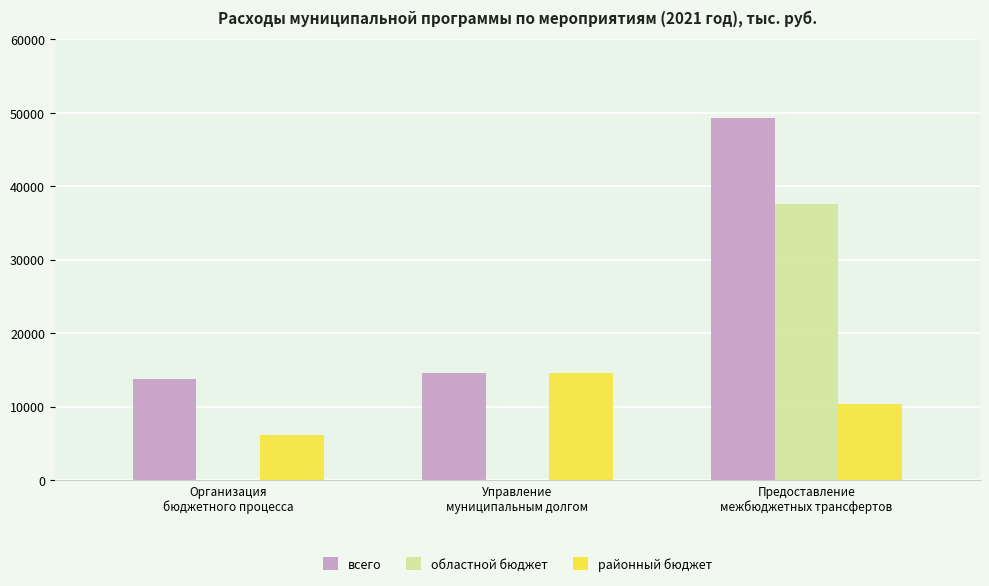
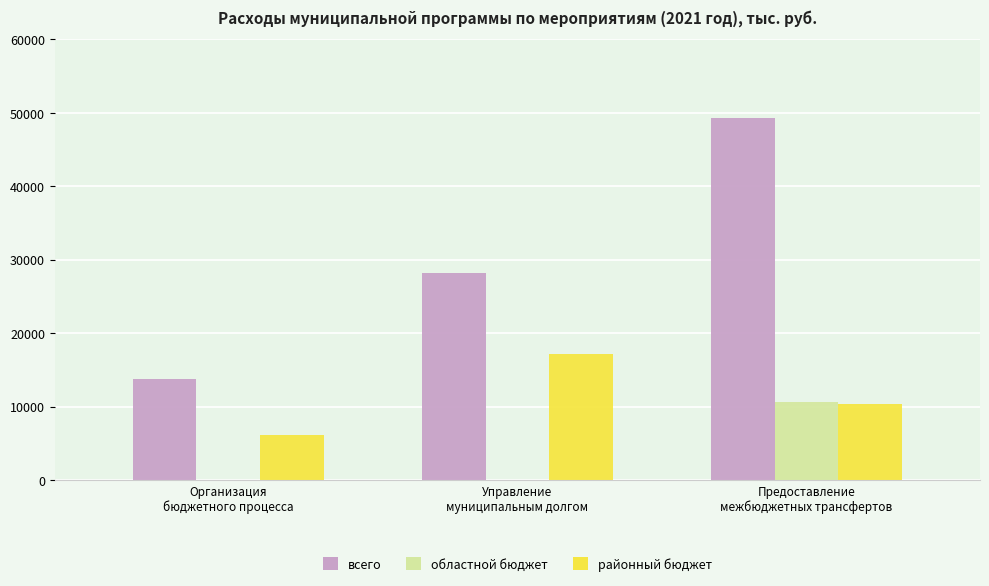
всего, Управление муниципальным долгом: 15000 -> 28000
районный бюджет, Управление муниципальным долгом: 15000 -> 17000
областной бюджет, Предоставление межбюджетных трансфертов: 38000 -> 11000
